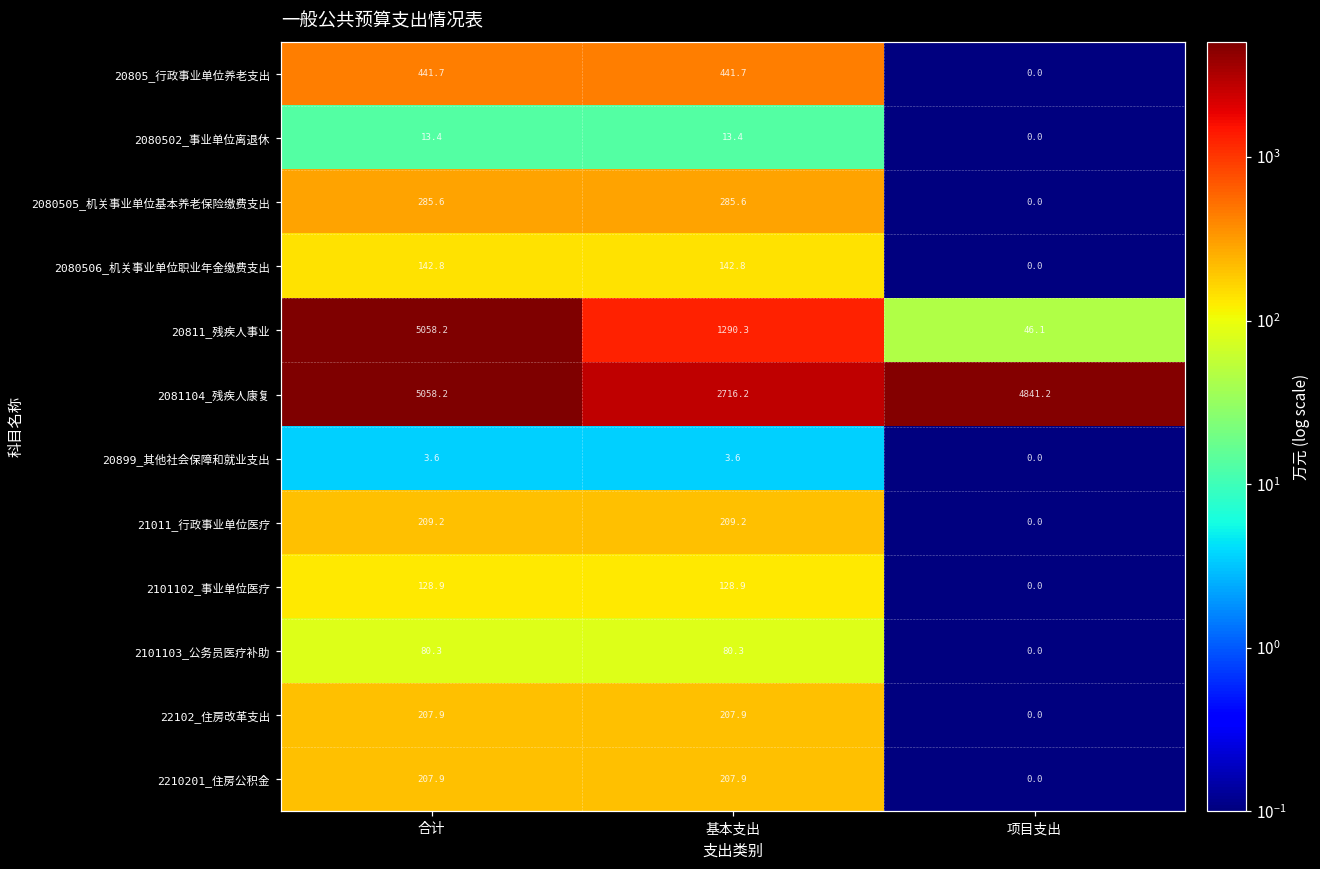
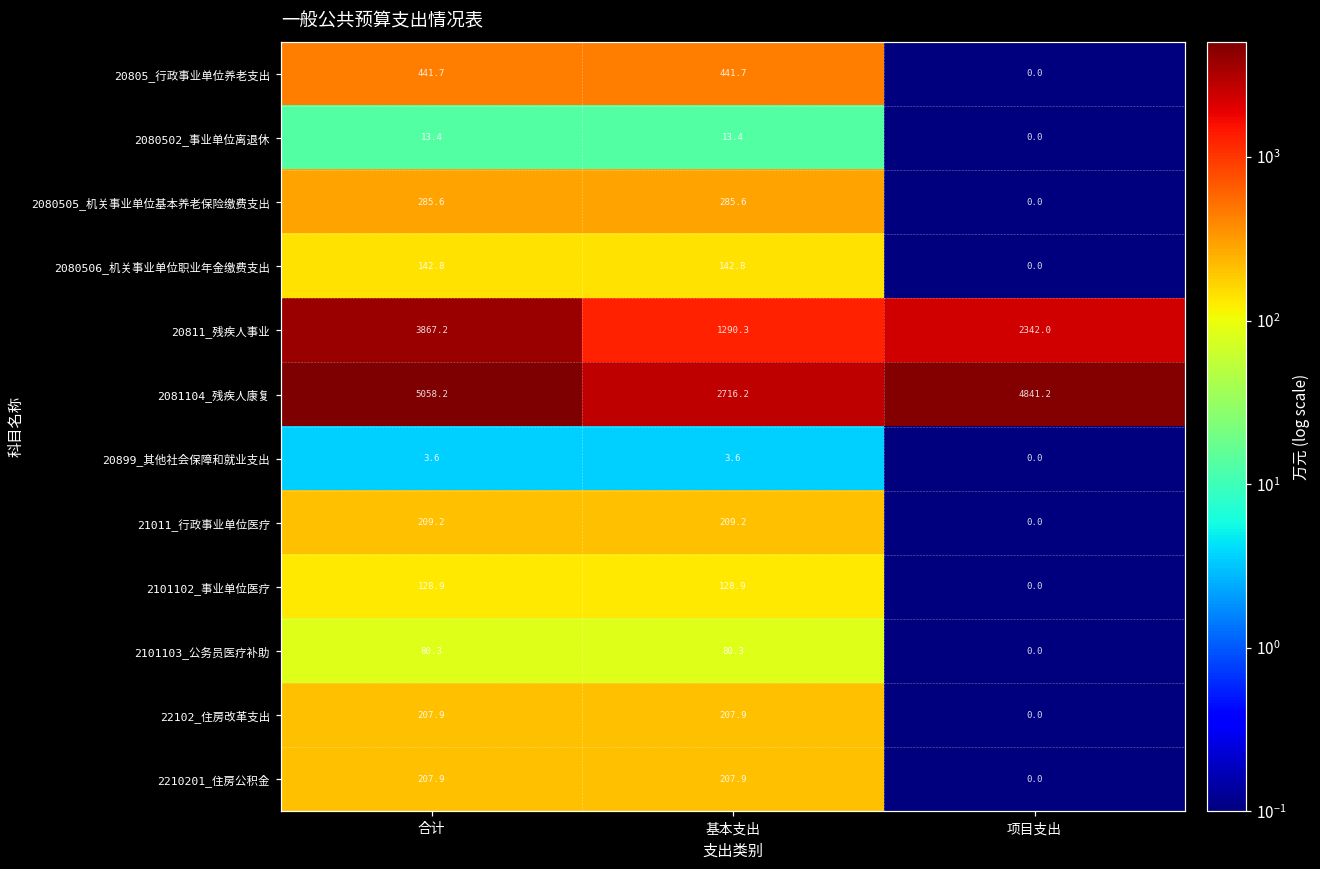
20811_残疾人事业, 合计: 5058.2 -> 3867.2
20811_残疾人事业, 项目支出: 46.1 -> 2342.0
